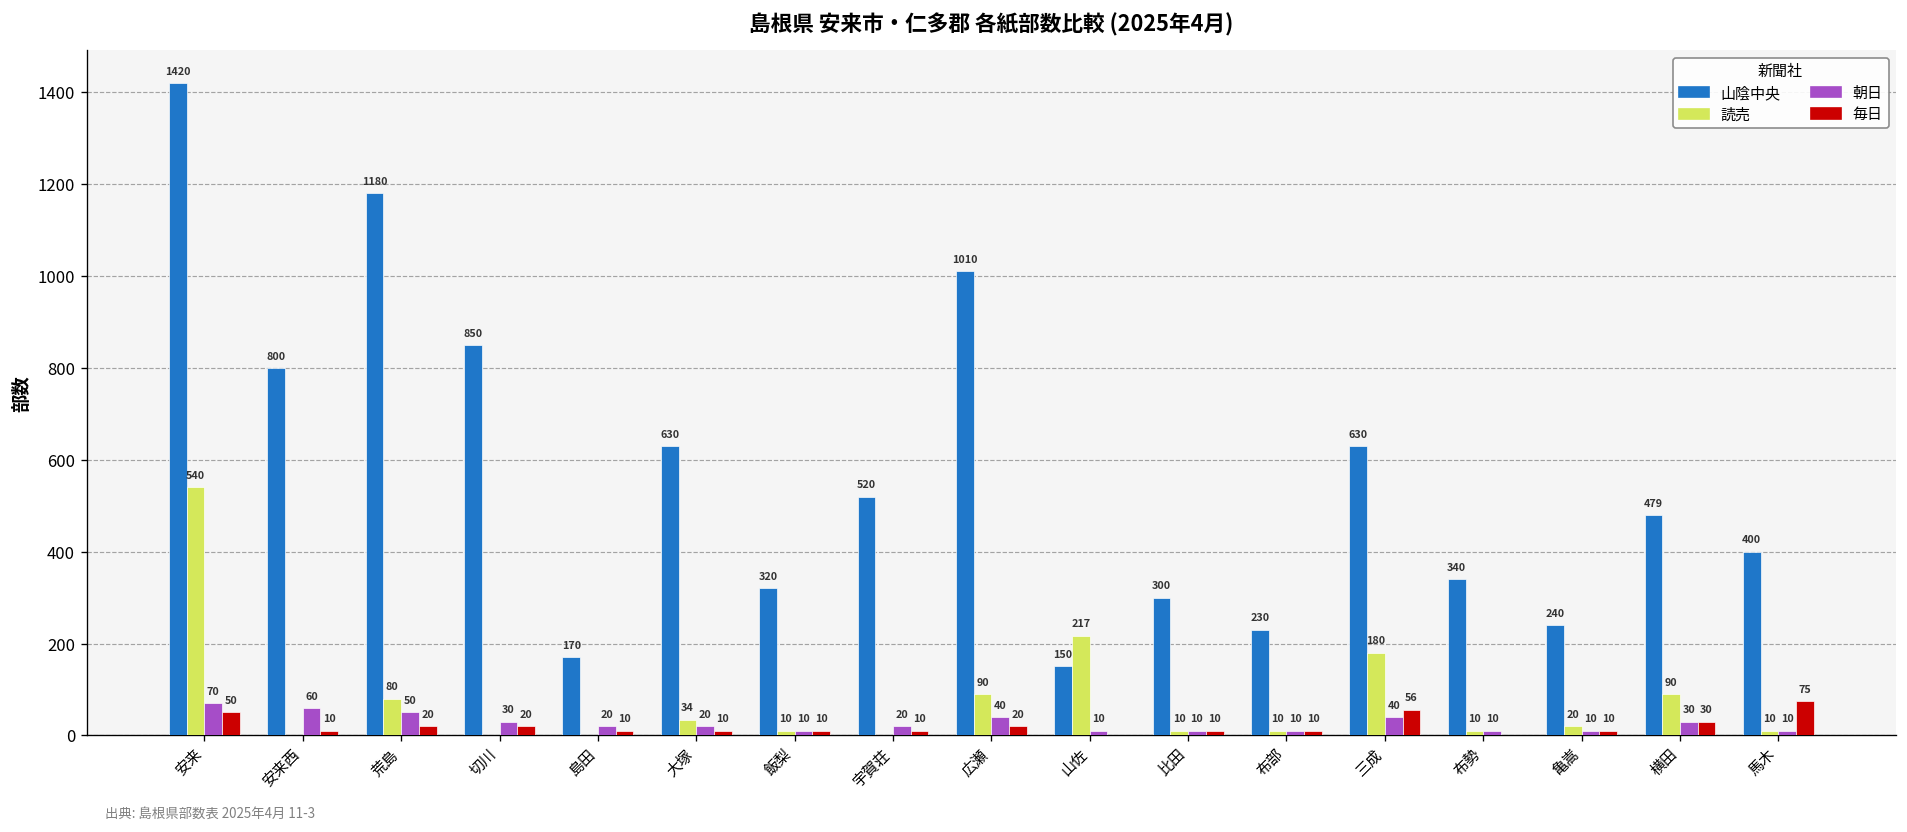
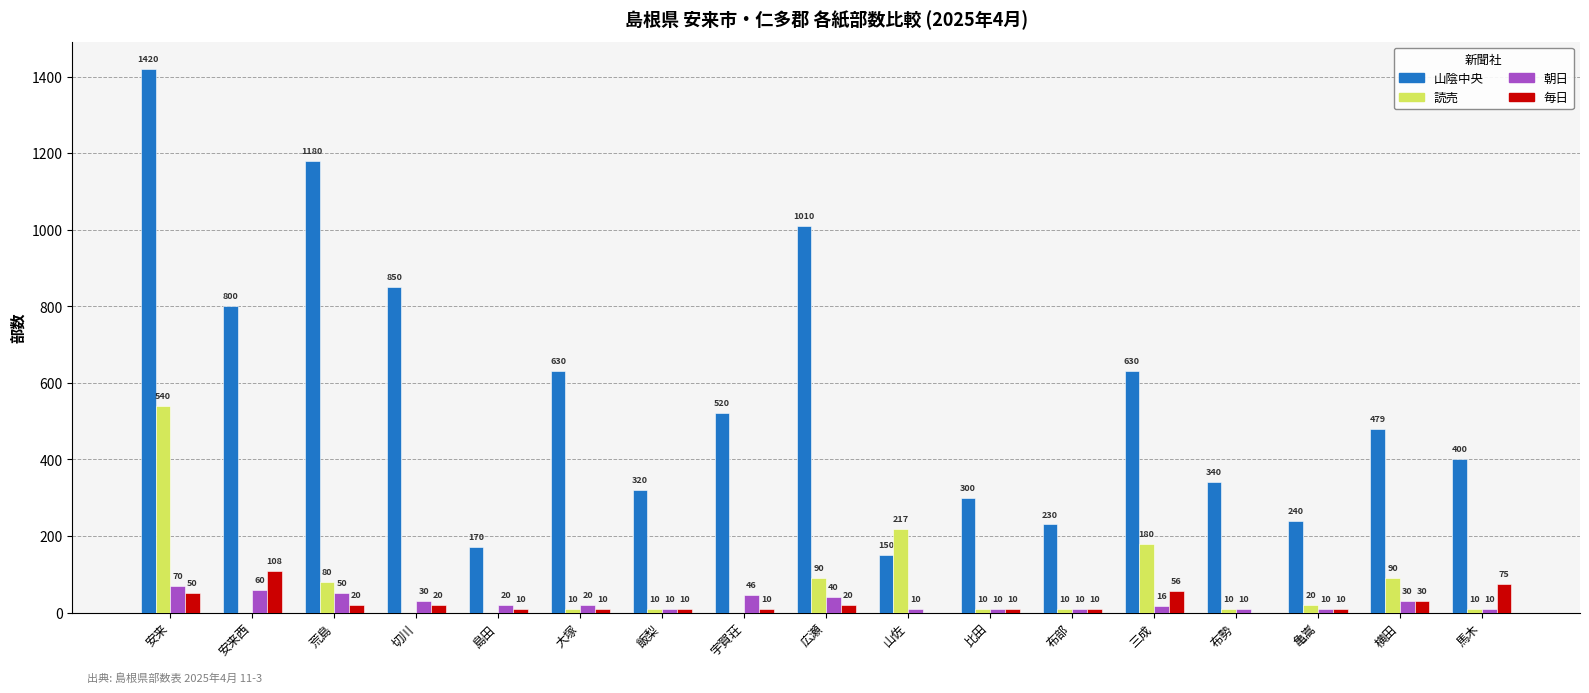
毎日, 安来西: 10 -> 108
読売, 大塚: 34 -> 10
朝日, 宇賀荘: 20 -> 46
朝日, 三成: 40 -> 16
